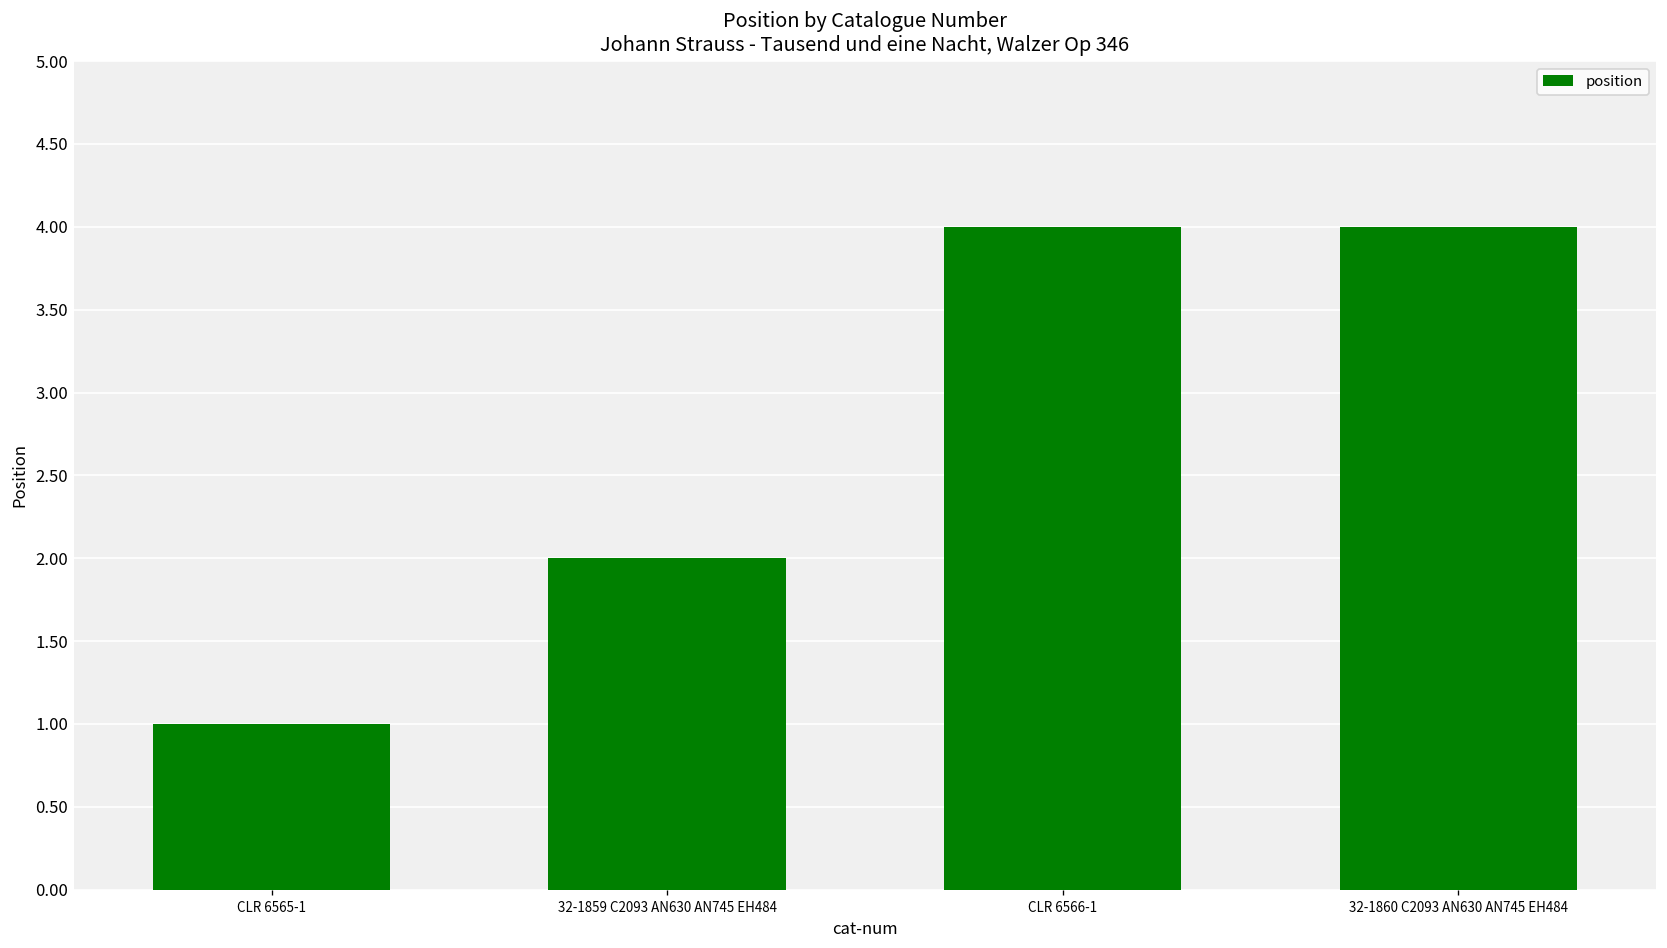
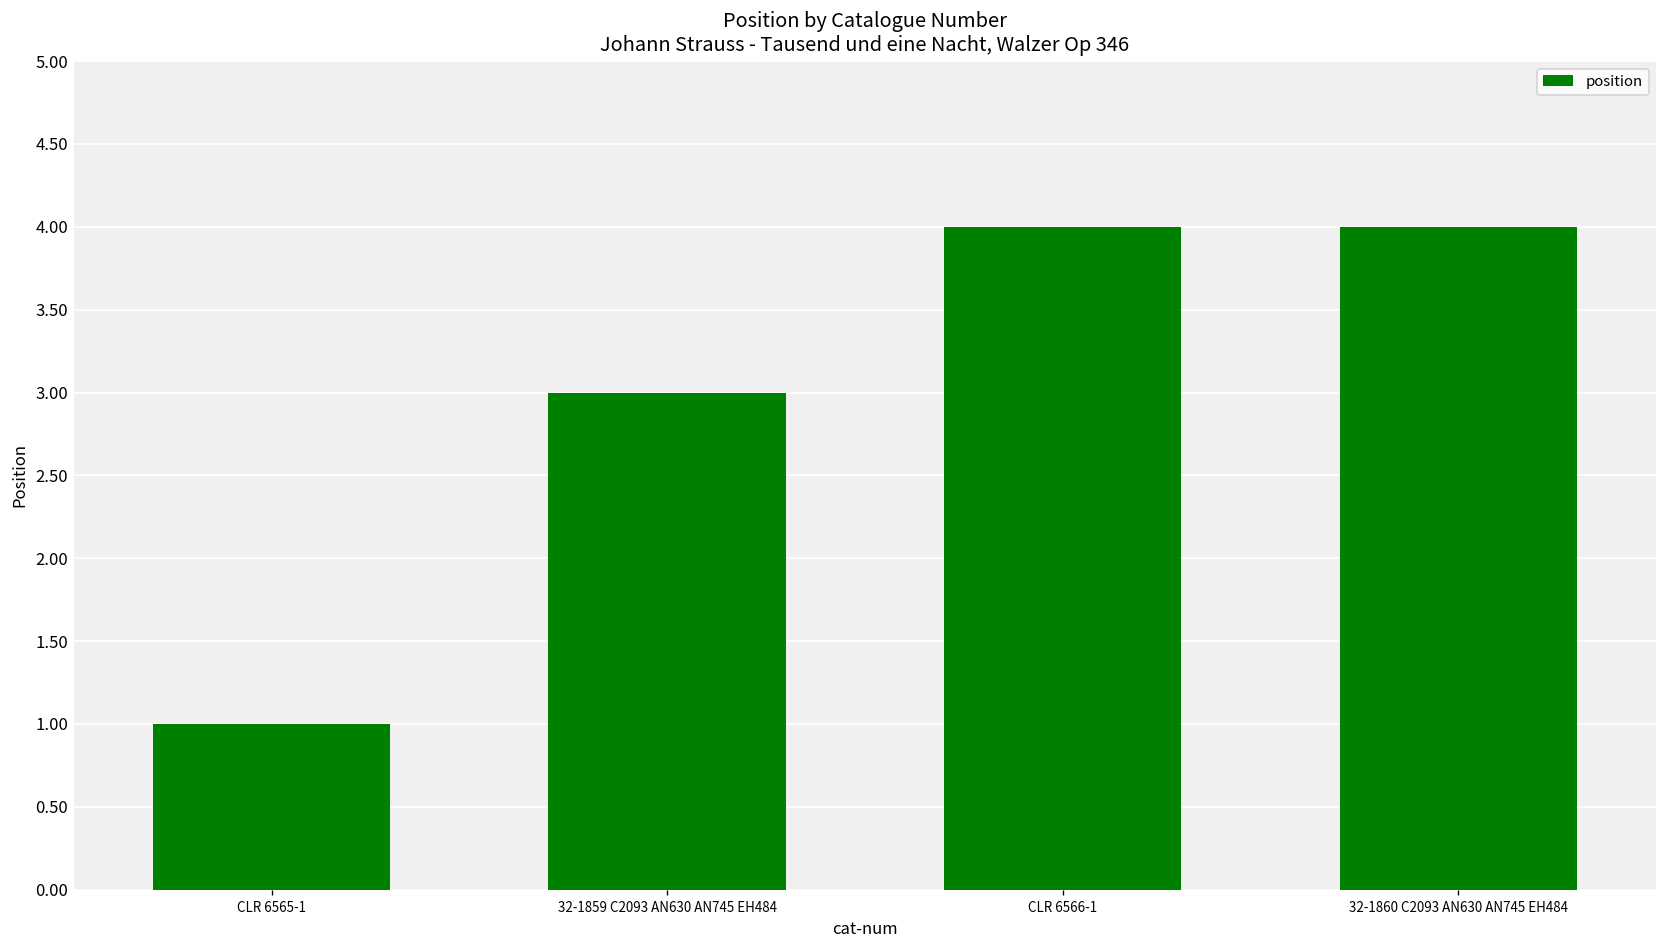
32-1859 C2093 AN630 AN745 EH484: 2 -> 3
